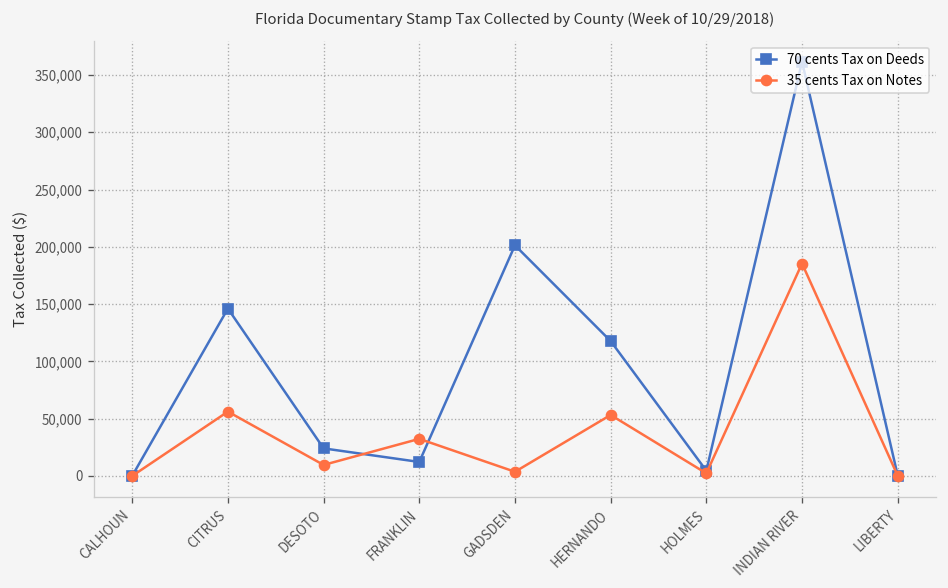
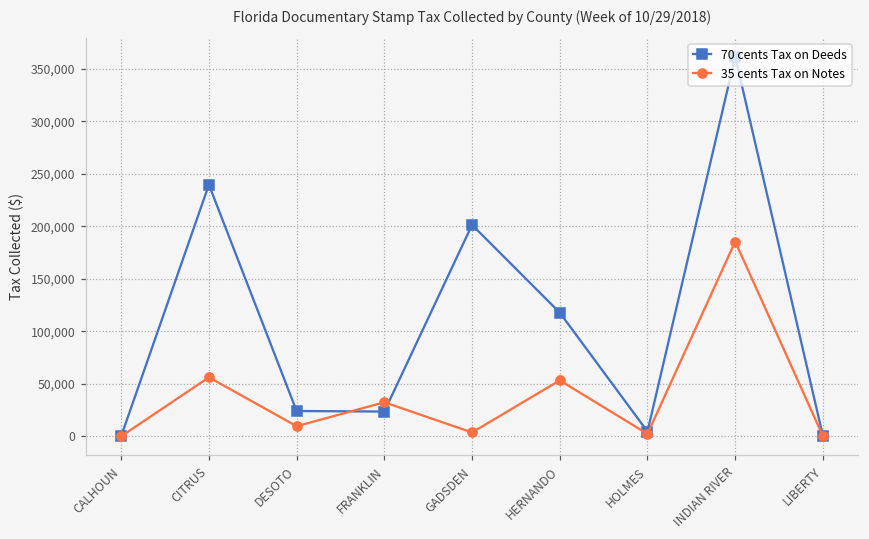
70 cents Tax on Deeds, CITRUS: 150,000 -> 240,000
70 cents Tax on Deeds, FRANKLIN: 10,000 -> 20,000
